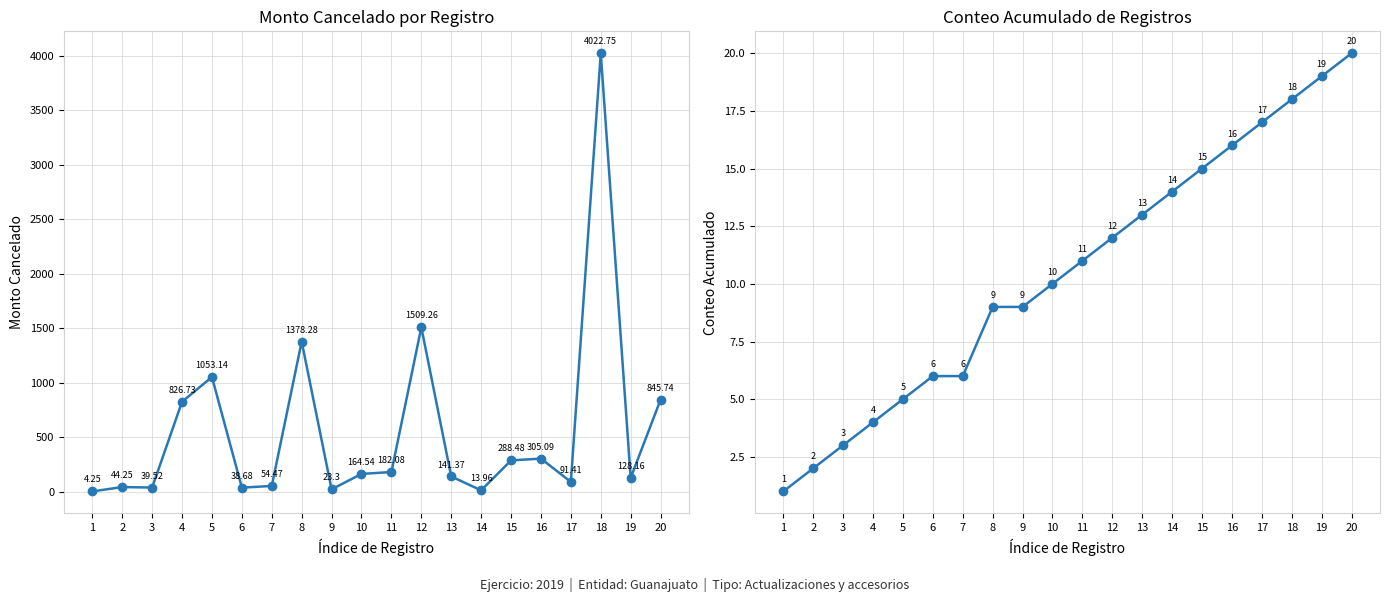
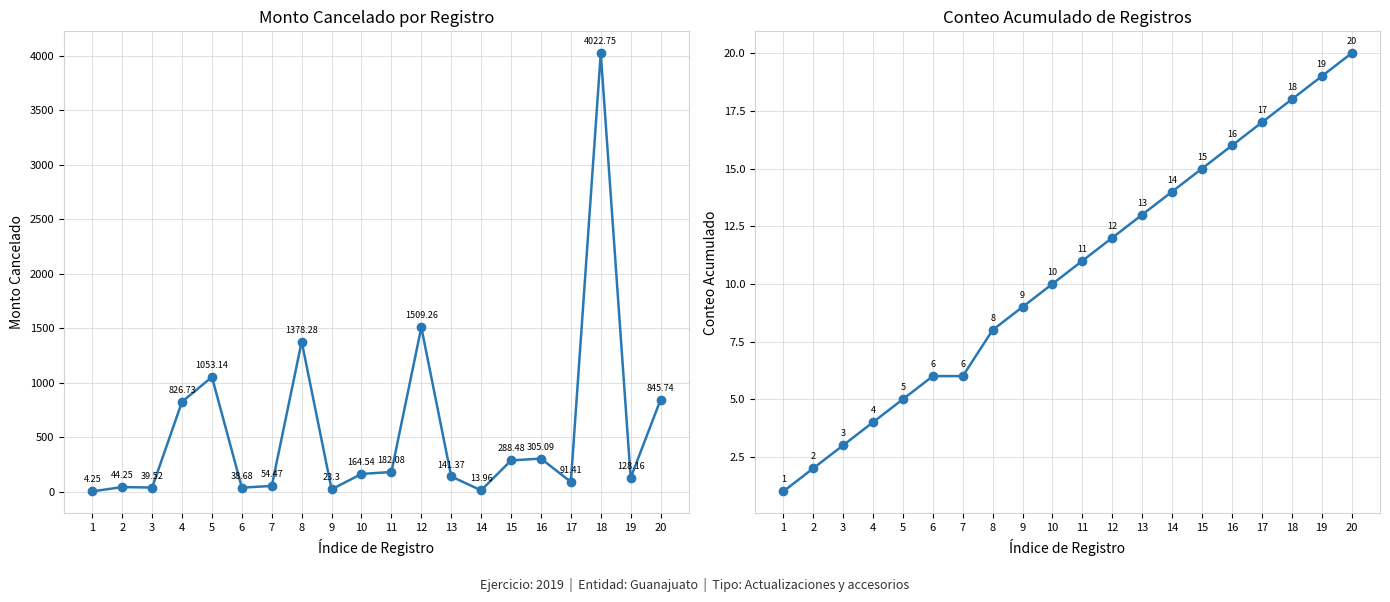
Conteo Acumulado de Registros, 8: 9 -> 8
